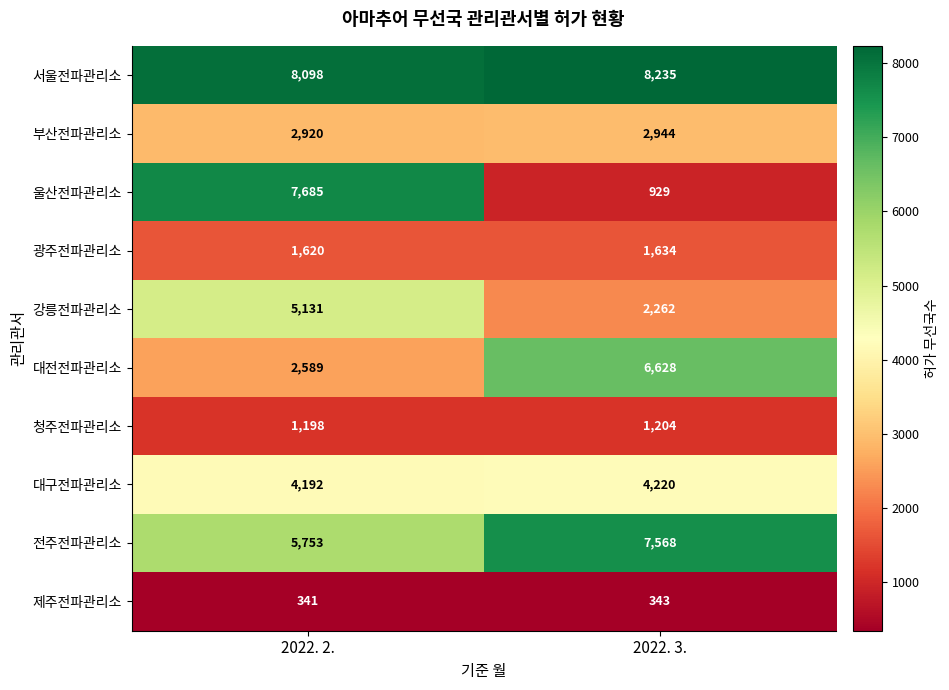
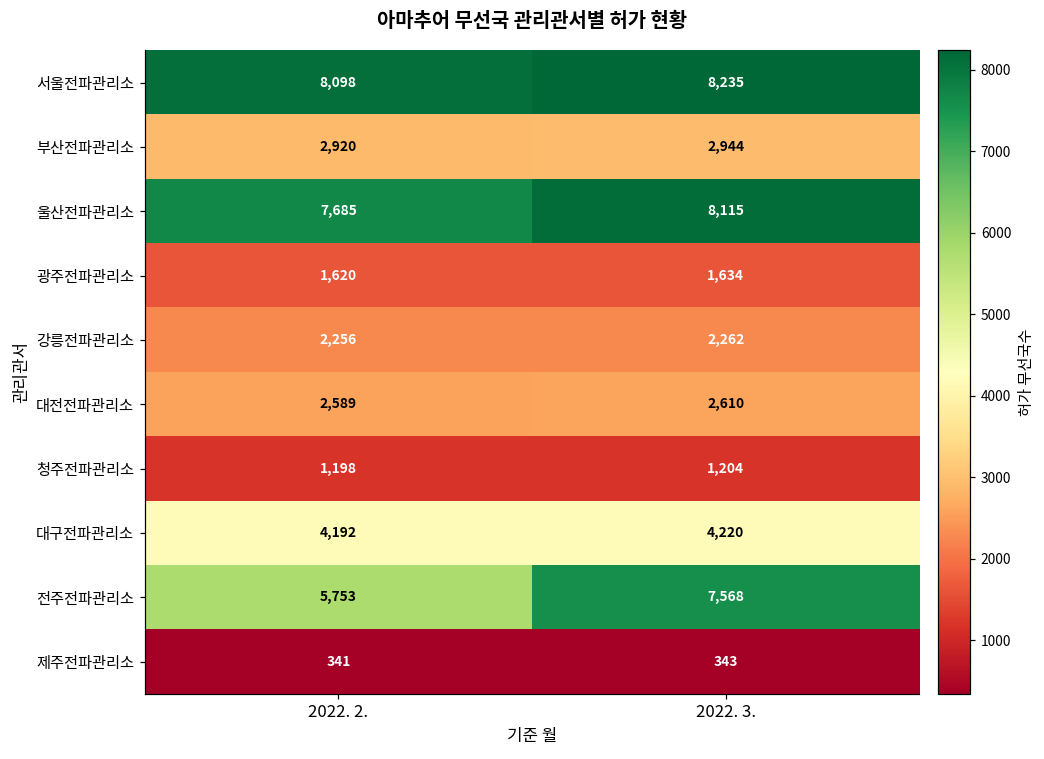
울산전파관리소, 2022. 3.: 929 -> 8,115
강릉전파관리소, 2022. 2.: 5,131 -> 2,256
대전전파관리소, 2022. 3.: 6,628 -> 2,610
